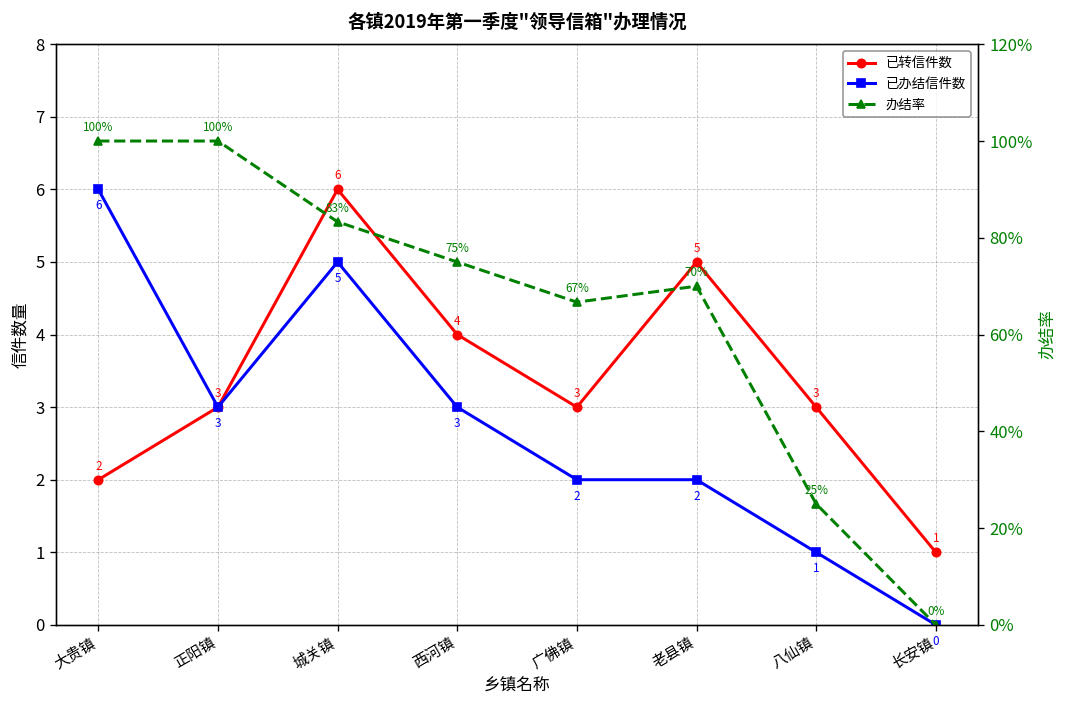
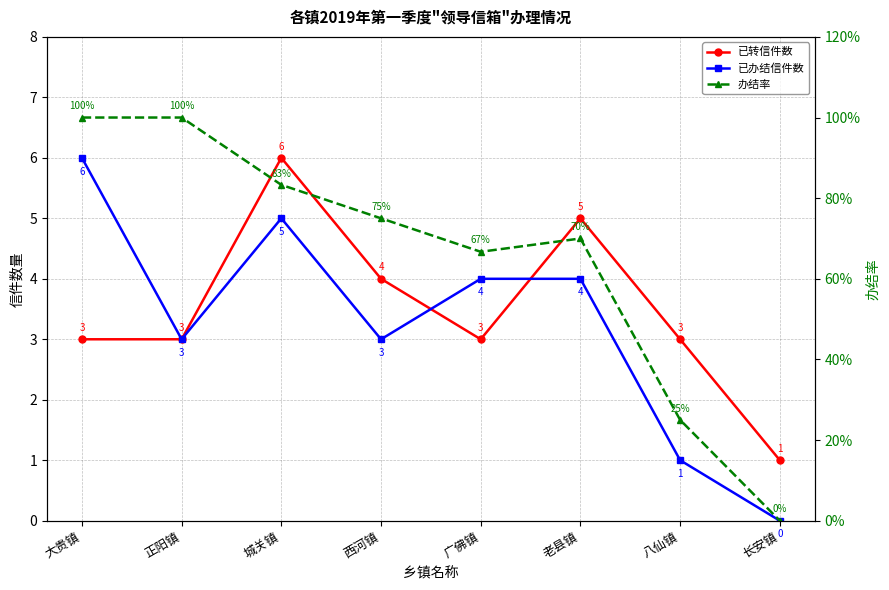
已转信件数, 大贵镇: 2 -> 3
已办结信件数, 广佛镇: 2 -> 4
已办结信件数, 老县镇: 2 -> 4
